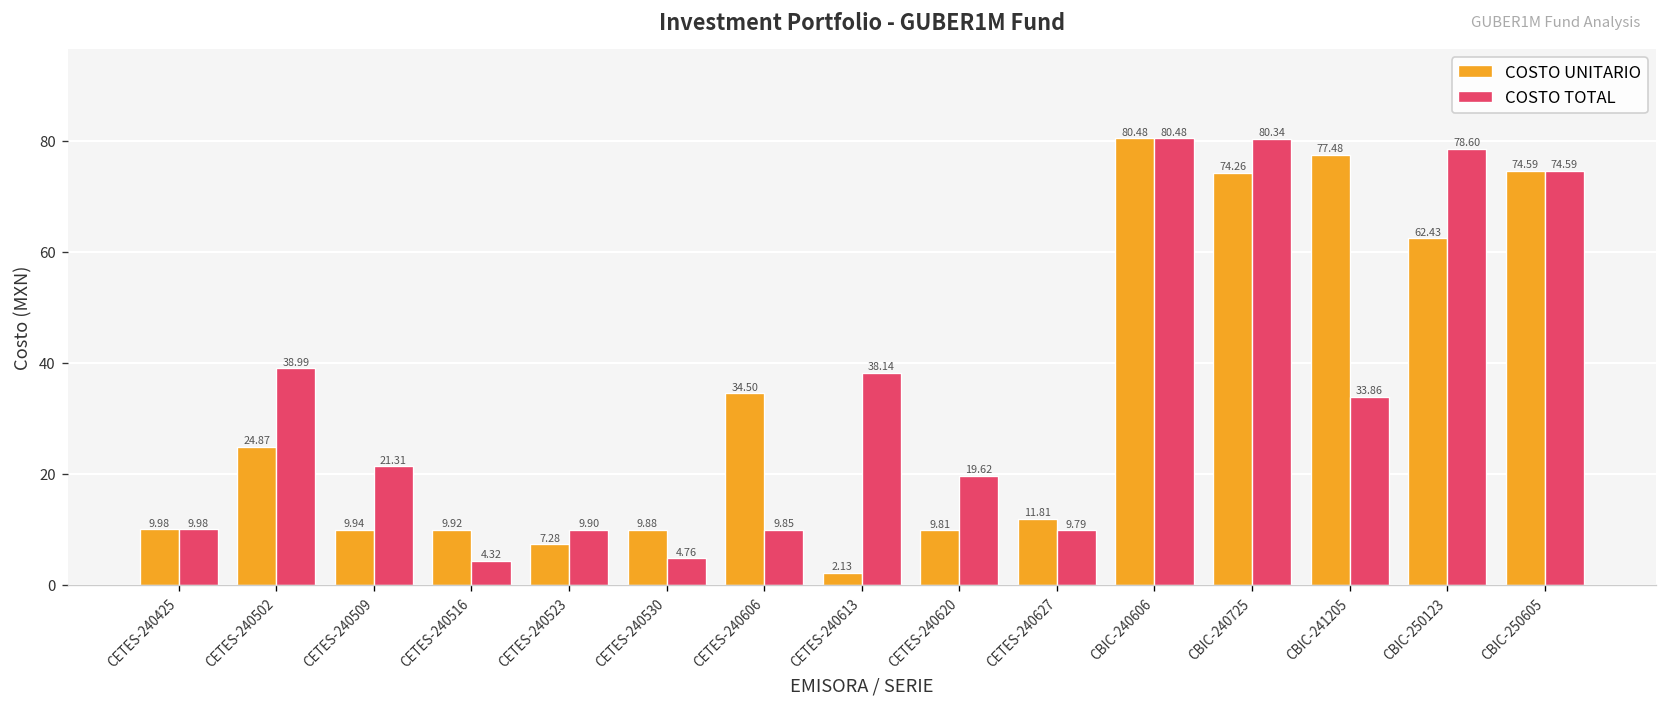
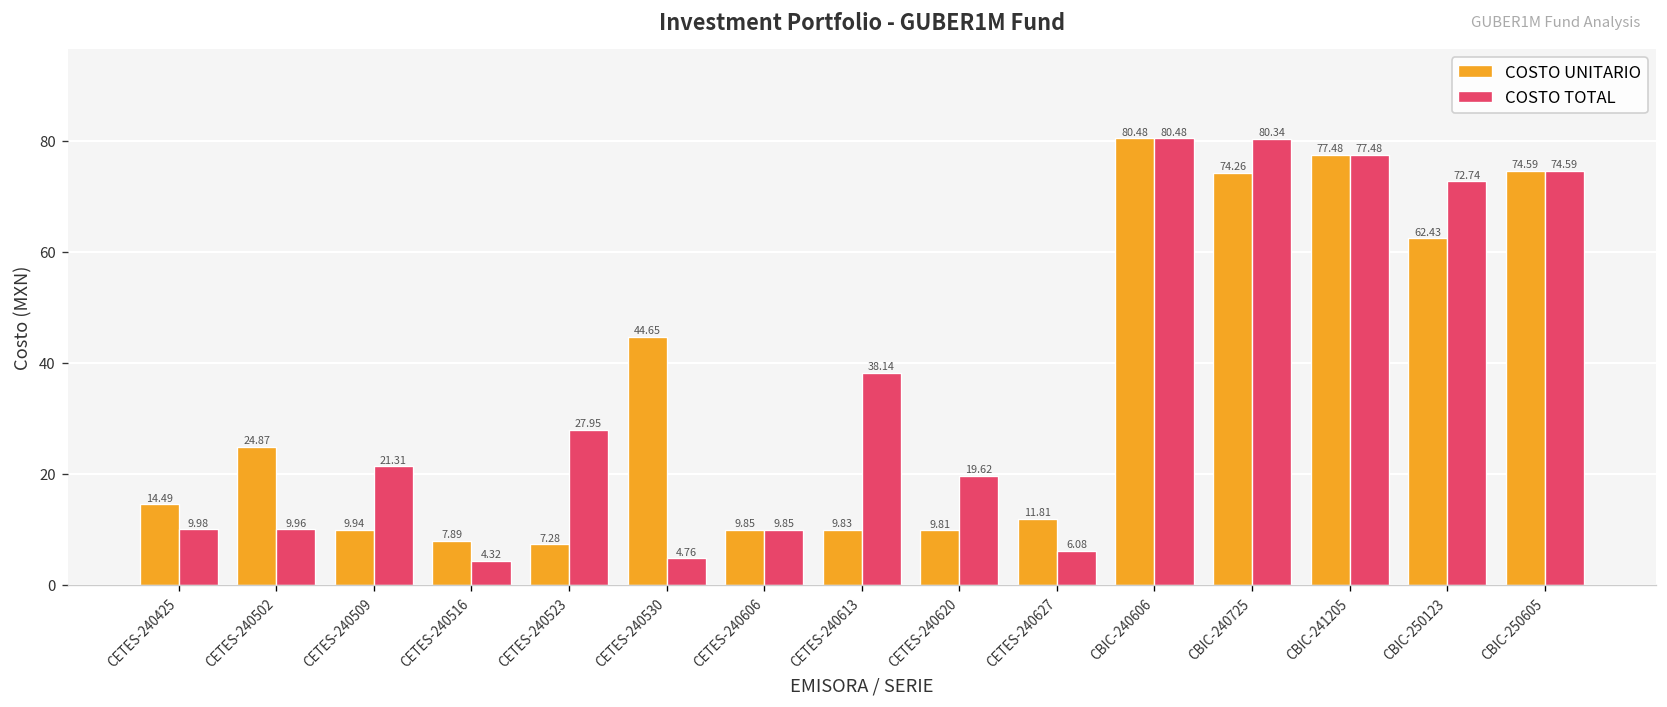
COSTO UNITARIO, CETES-240425: 9.98 -> 14.49
COSTO TOTAL, CETES-240502: 38.99 -> 9.96
COSTO UNITARIO, CETES-240516: 9.92 -> 7.89
COSTO TOTAL, CETES-240523: 9.90 -> 27.95
COSTO UNITARIO, CETES-240530: 9.88 -> 44.65
COSTO UNITARIO, CETES-240606: 34.50 -> 9.85
COSTO UNITARIO, CETES-240613: 2.13 -> 9.83
COSTO TOTAL, CETES-240627: 9.79 -> 6.08
COSTO TOTAL, CBIC-241205: 33.86 -> 77.48
COSTO TOTAL, CBIC-250123: 78.60 -> 72.74
